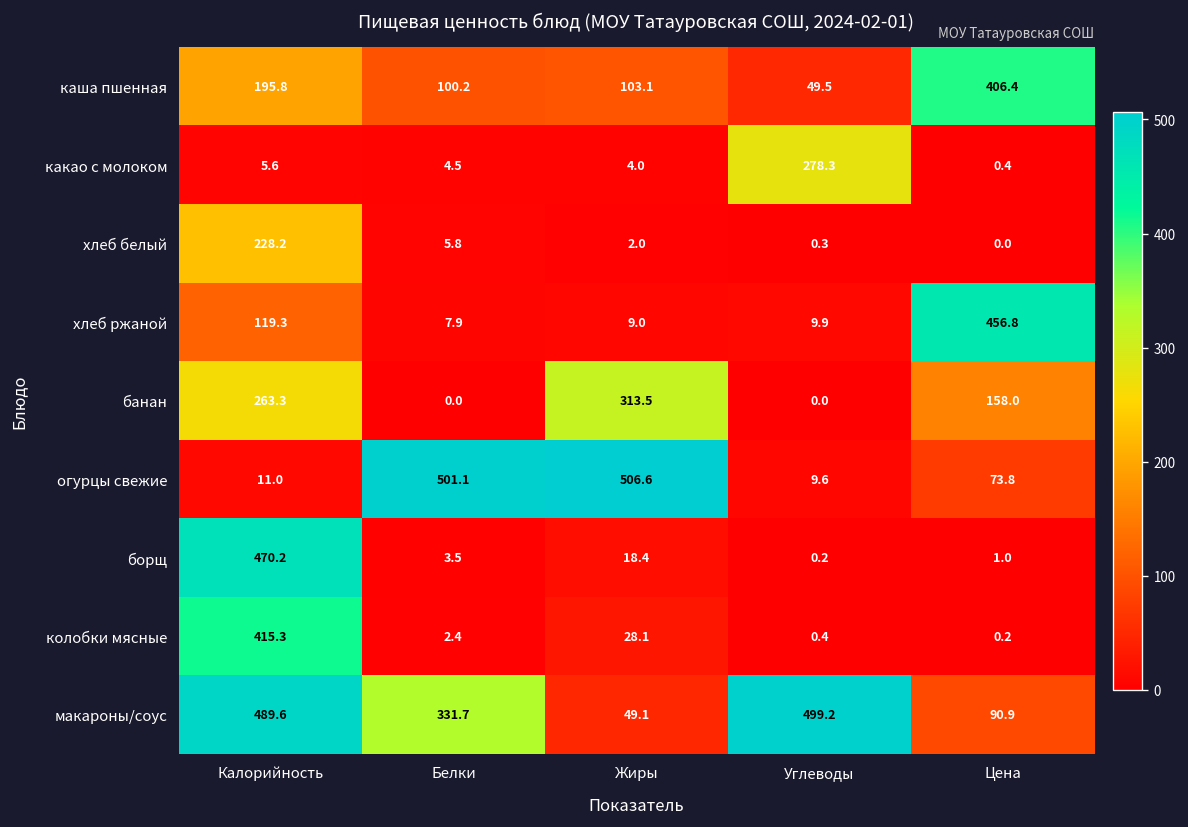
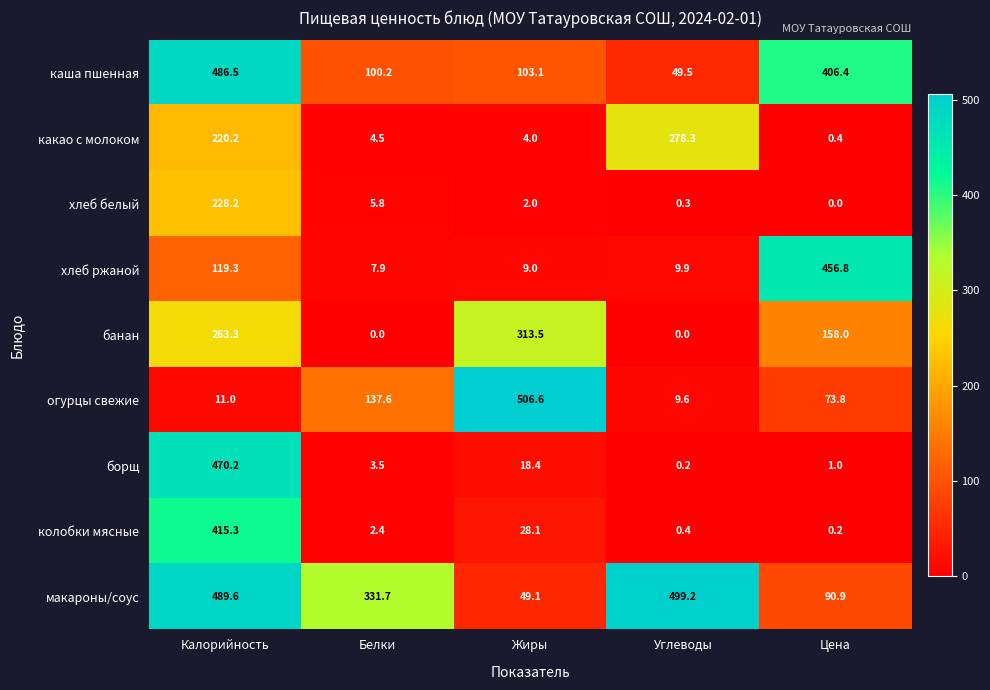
каша пшенная, Калорийность: 195.8 -> 486.5
какао с молоком, Калорийность: 5.6 -> 220.2
огурцы свежие, Белки: 501.1 -> 137.6
